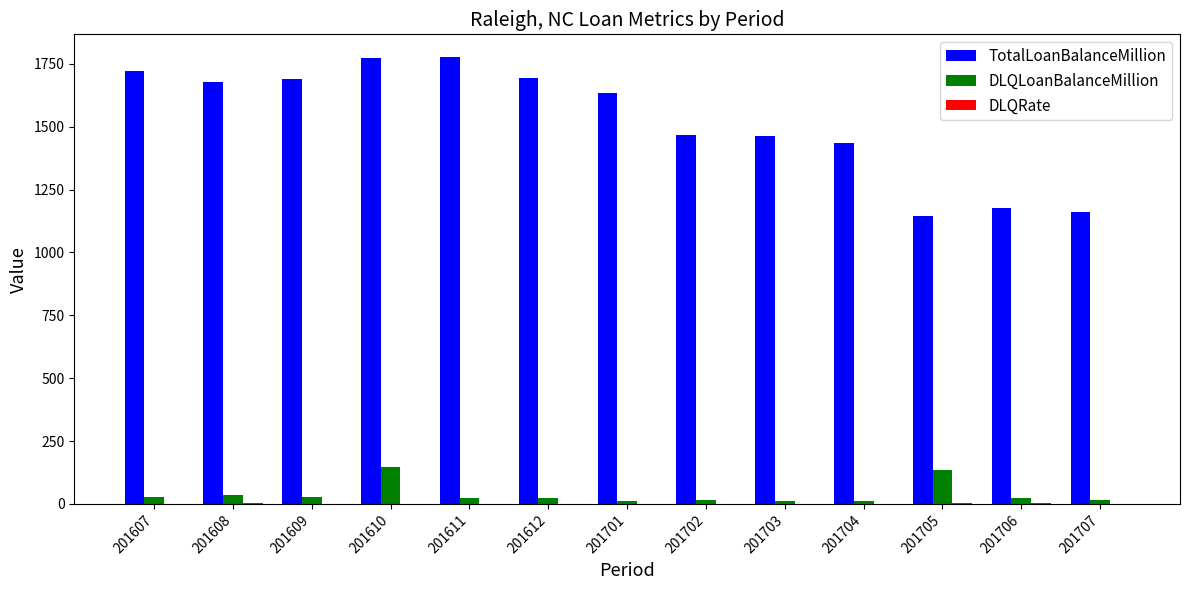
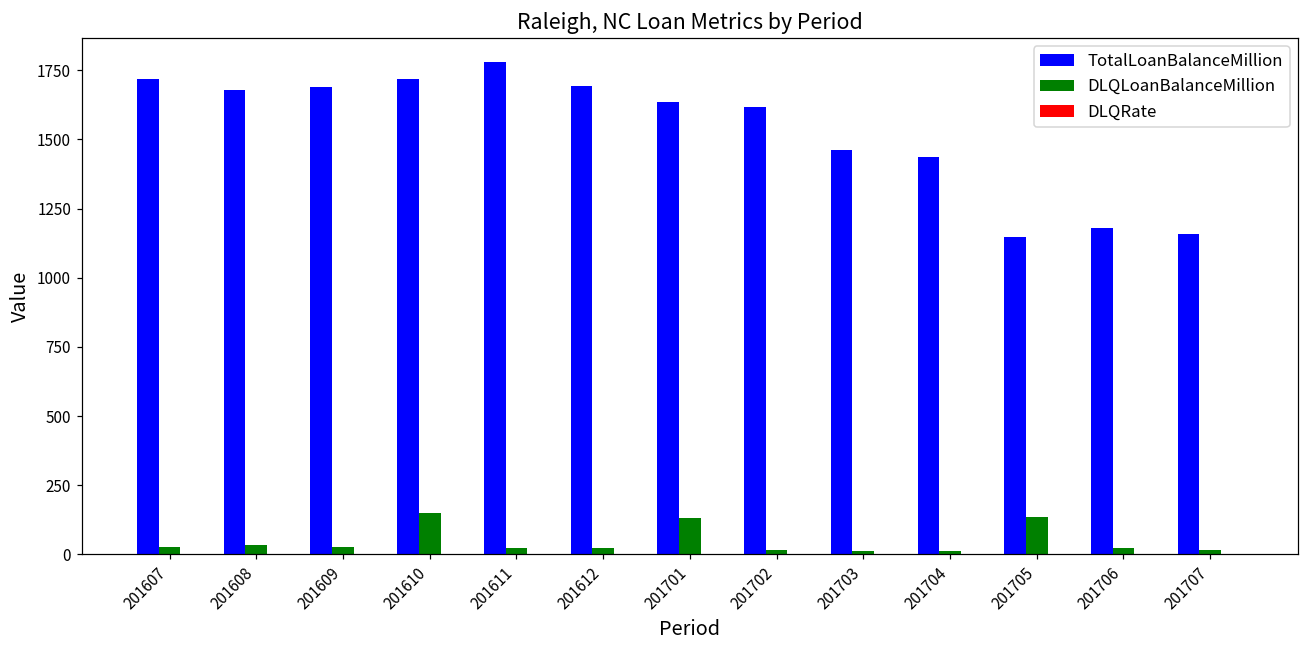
TotalLoanBalanceMillion, 201610: 1770 -> 1720
DLQLoanBalanceMillion, 201701: 10 -> 130
TotalLoanBalanceMillion, 201702: 1470 -> 1620
